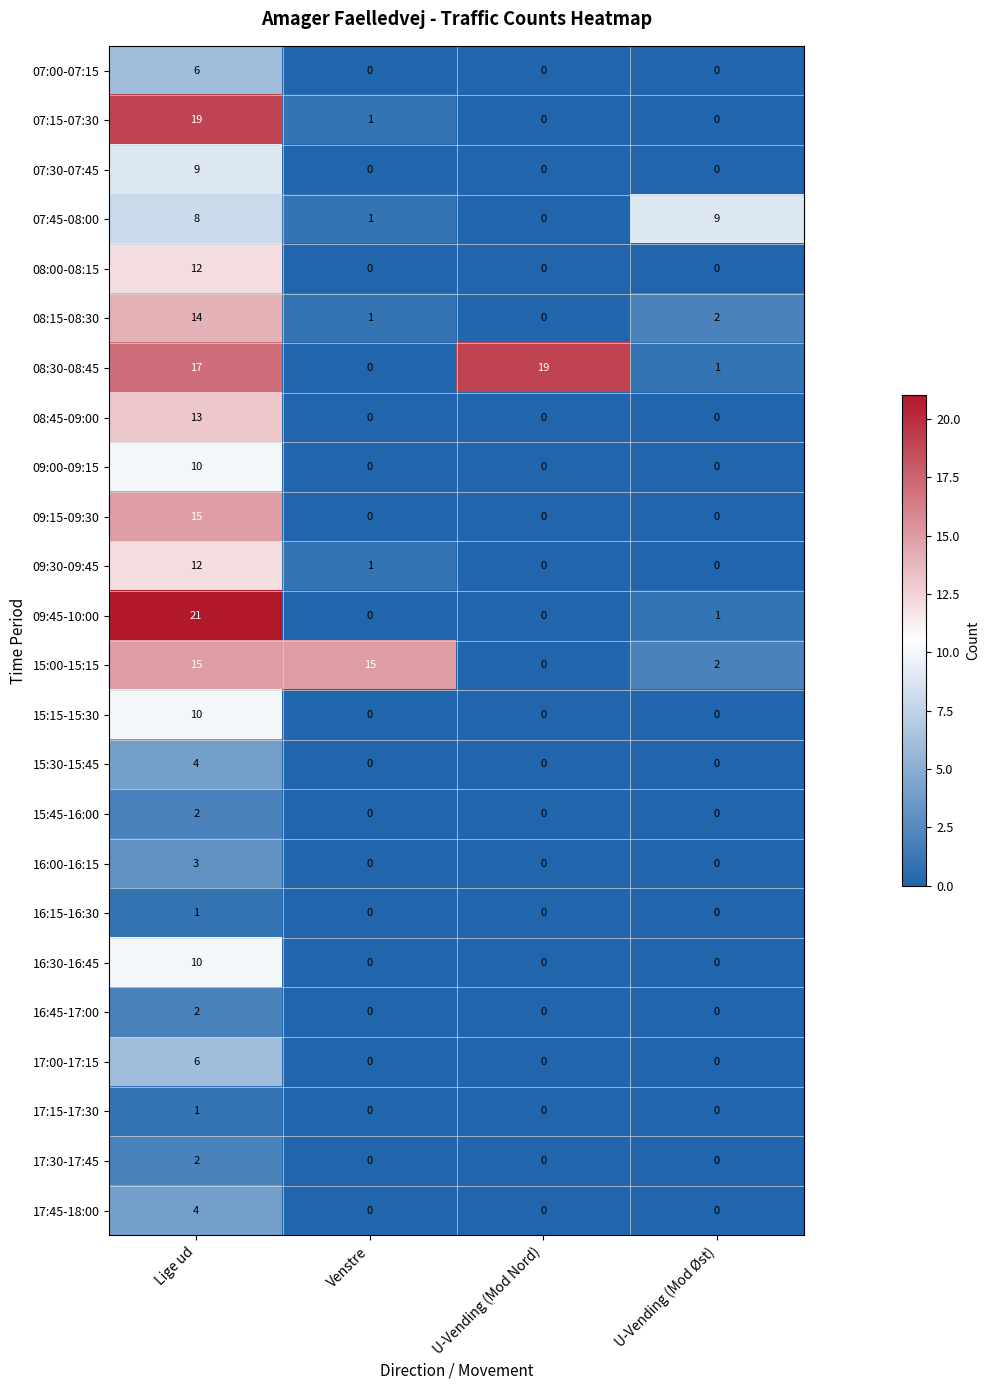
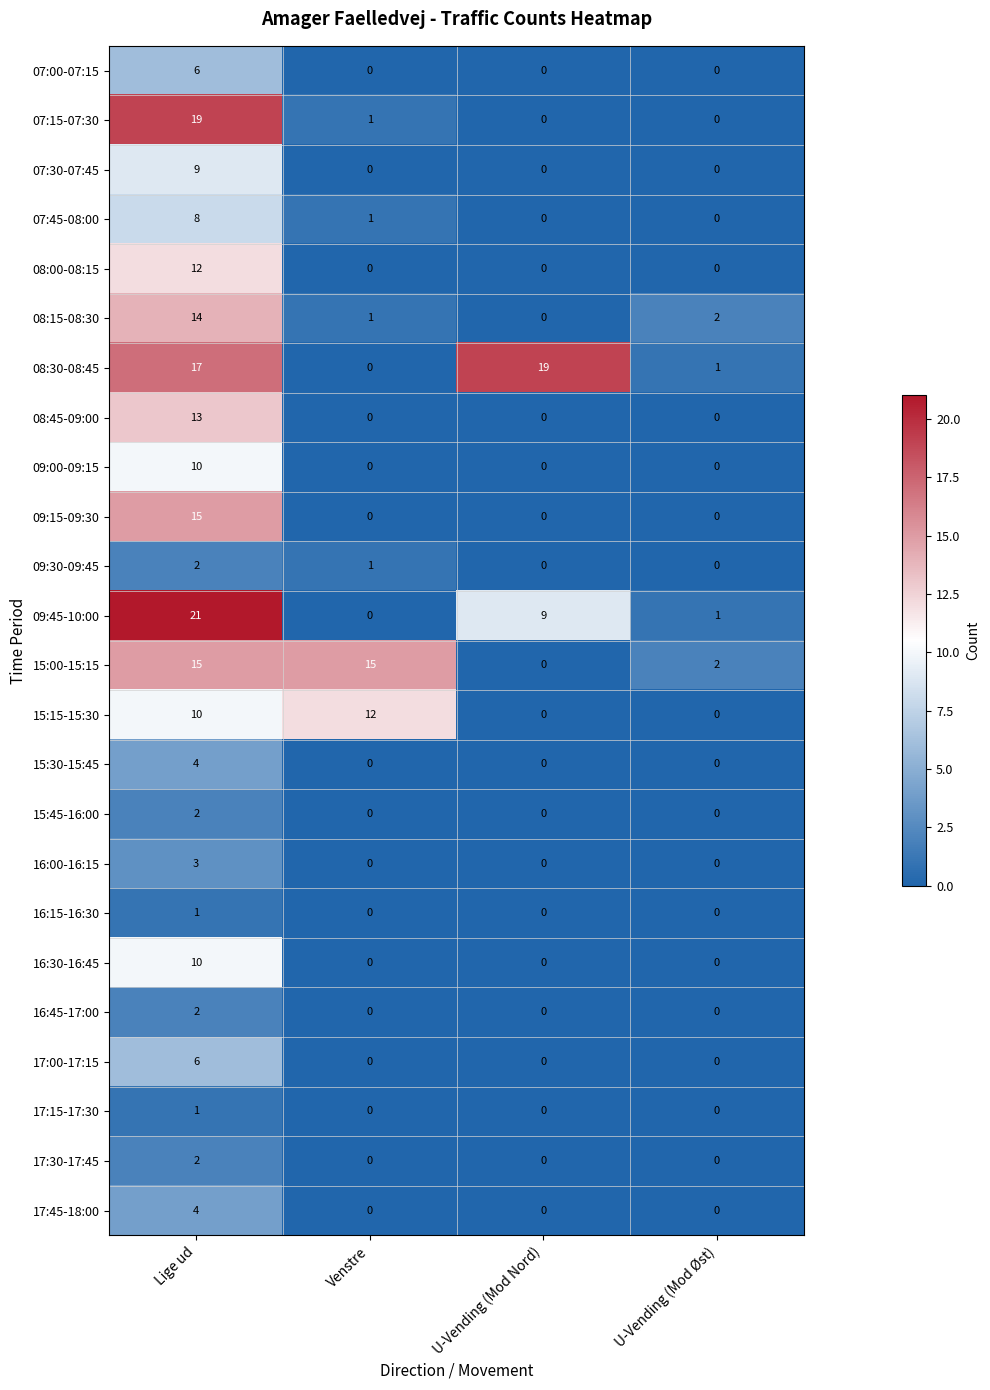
07:45-08:00, U-Vending (Mod Øst): 9 -> 0
09:30-09:45, Lige ud: 12 -> 2
09:45-10:00, U-Vending (Mod Nord): 0 -> 9
15:15-15:30, Venstre: 0 -> 12
